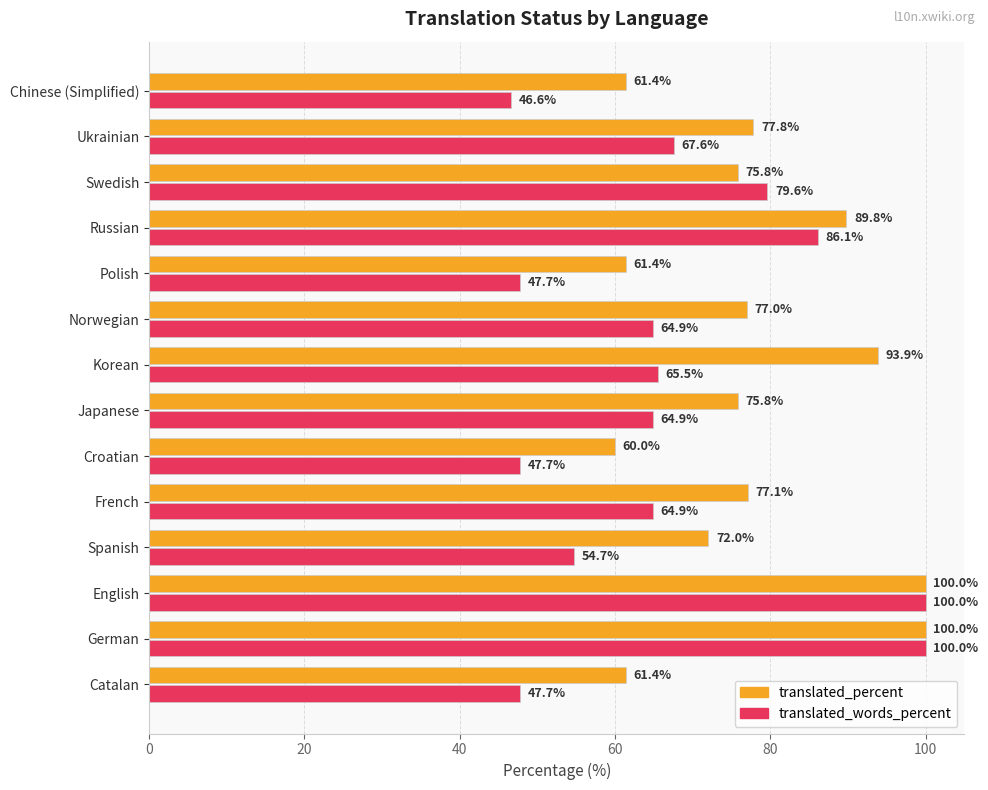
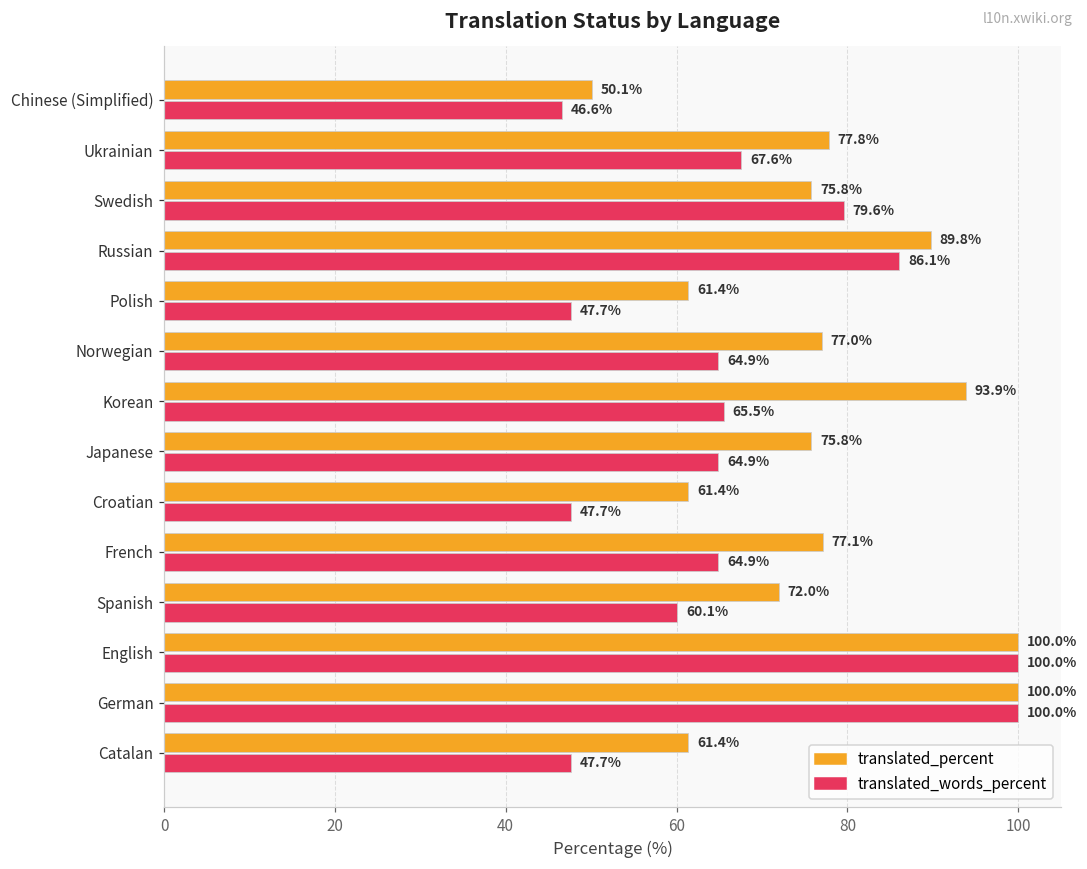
translated_percent, Chinese (Simplified): 61.4% -> 50.1%
translated_percent, Croatian: 60.0% -> 61.4%
translated_words_percent, Spanish: 54.7% -> 60.1%
